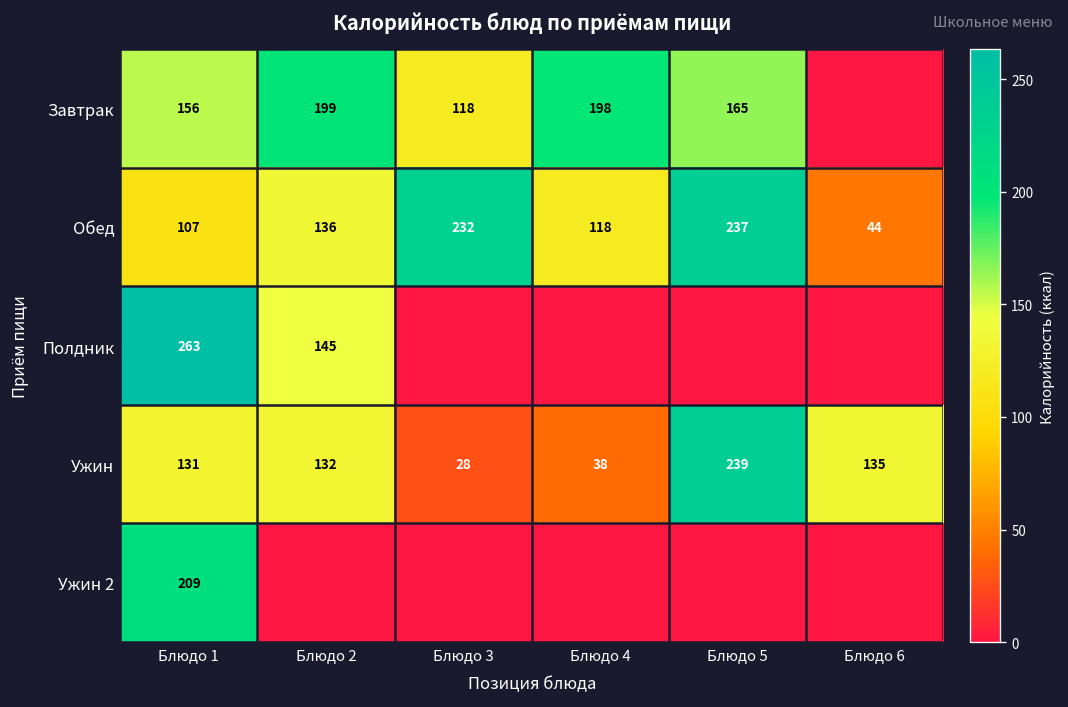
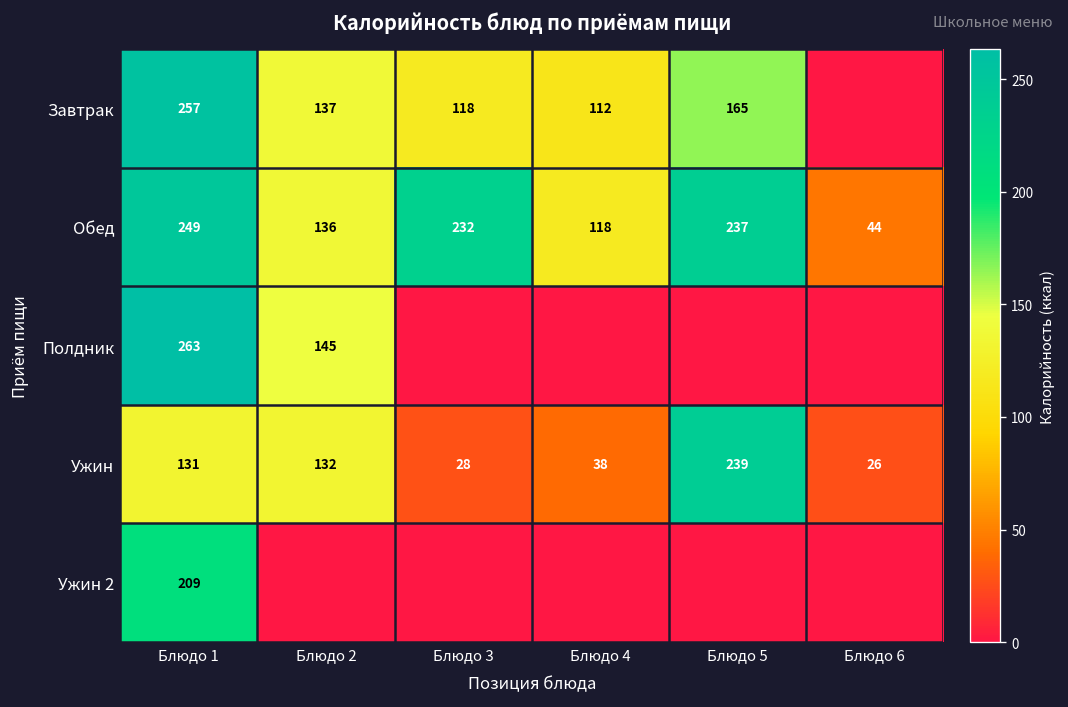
Завтрак, Блюдо 1: 156 -> 257
Завтрак, Блюдо 2: 199 -> 137
Завтрак, Блюдо 4: 198 -> 112
Обед, Блюдо 1: 107 -> 249
Ужин, Блюдо 6: 135 -> 26
